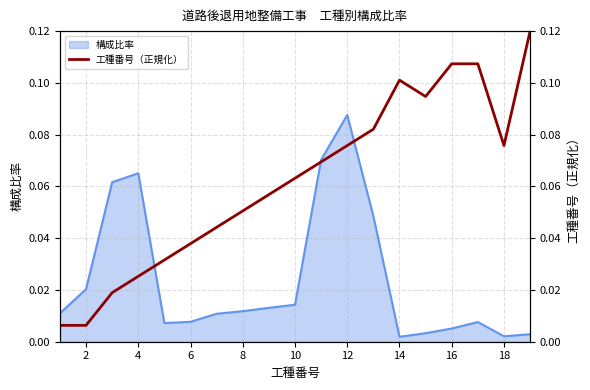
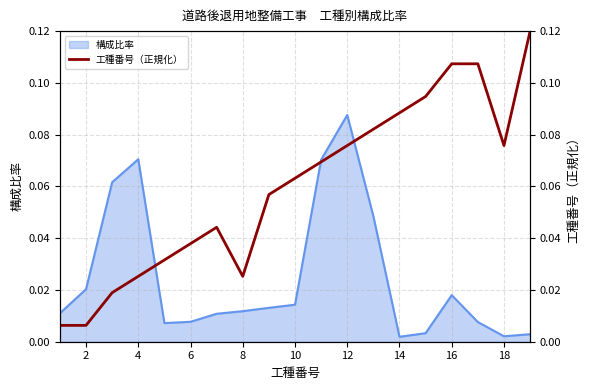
構成比率, 4: 0.065 -> 0.071
構成比率, 16: 0.005 -> 0.018
工種番号（正規化）, 8: 0.051 -> 0.025
工種番号（正規化）, 14: 0.101 -> 0.088
